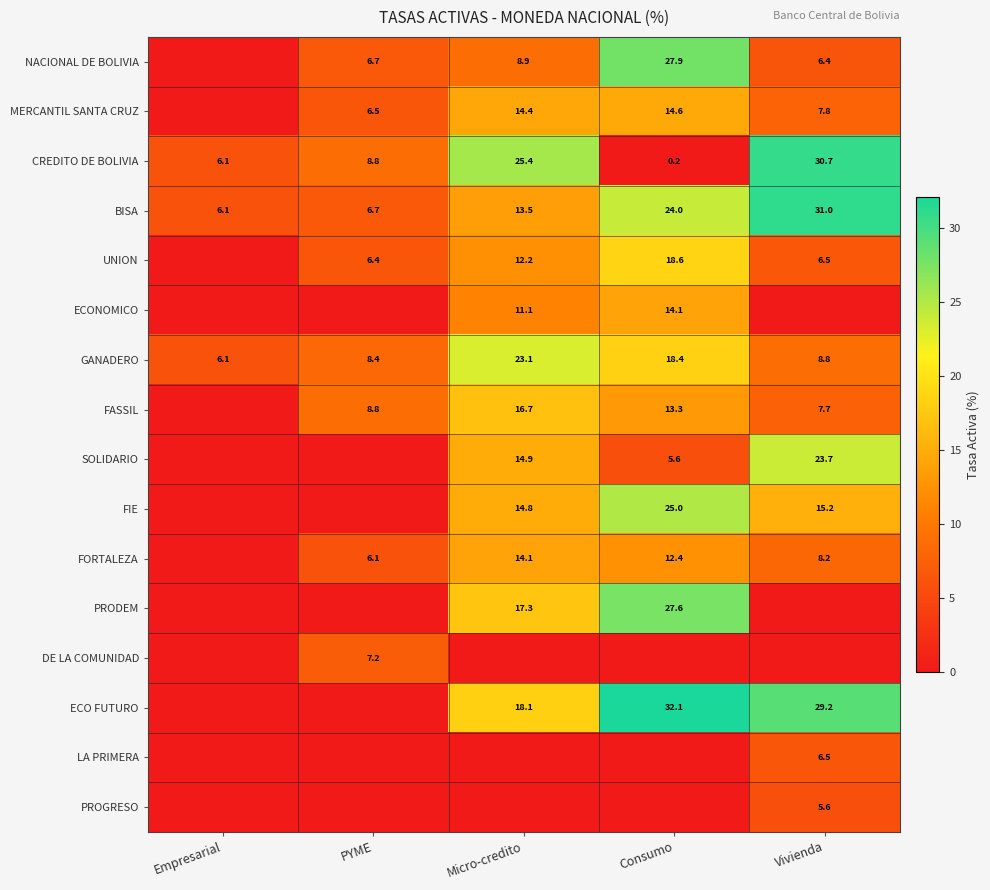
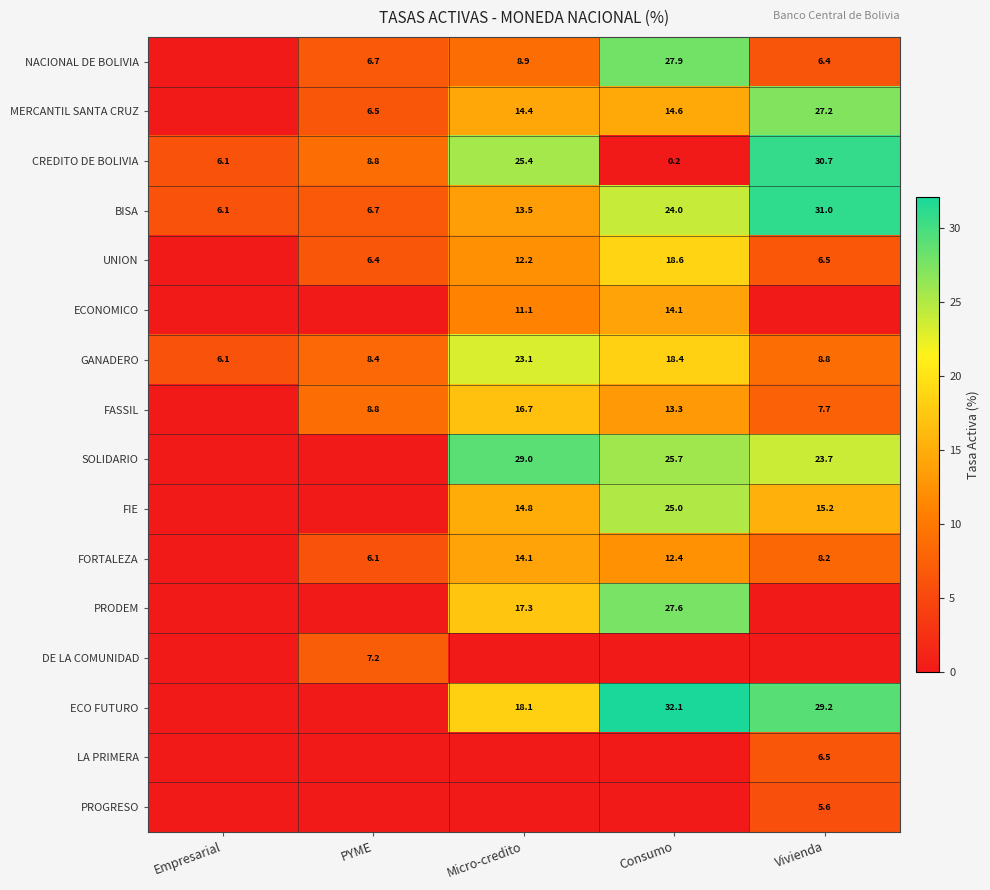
MERCANTIL SANTA CRUZ, Vivienda: 7.8 -> 27.2
SOLIDARIO, Micro-credito: 14.9 -> 29.0
SOLIDARIO, Consumo: 5.6 -> 25.7
